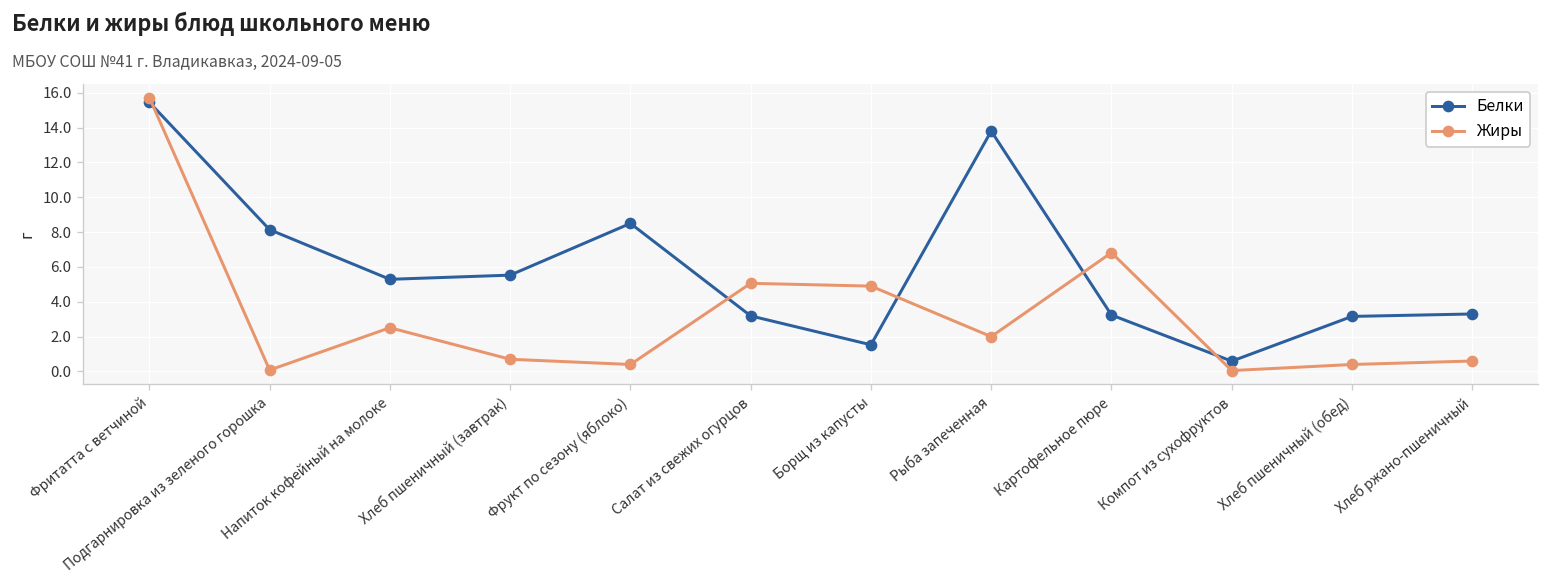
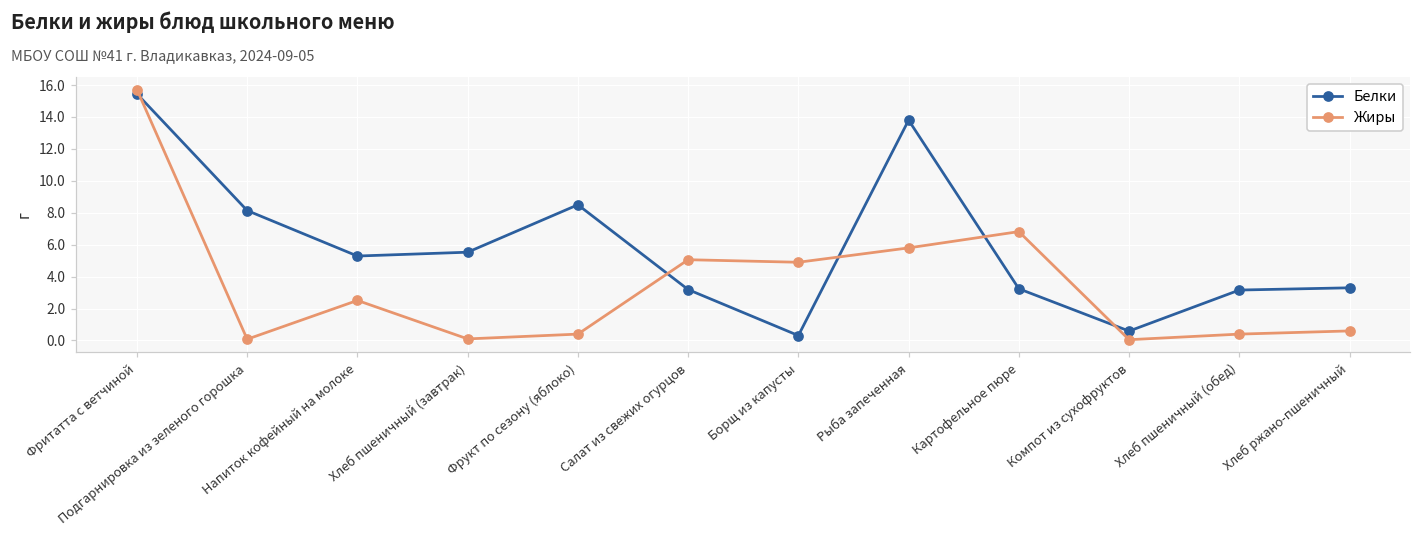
Жиры, Хлеб пшеничный (завтрак): 0.7 -> 0.1
Белки, Борщ из капусты: 1.5 -> 0.3
Жиры, Рыба запеченная: 2.0 -> 5.8
